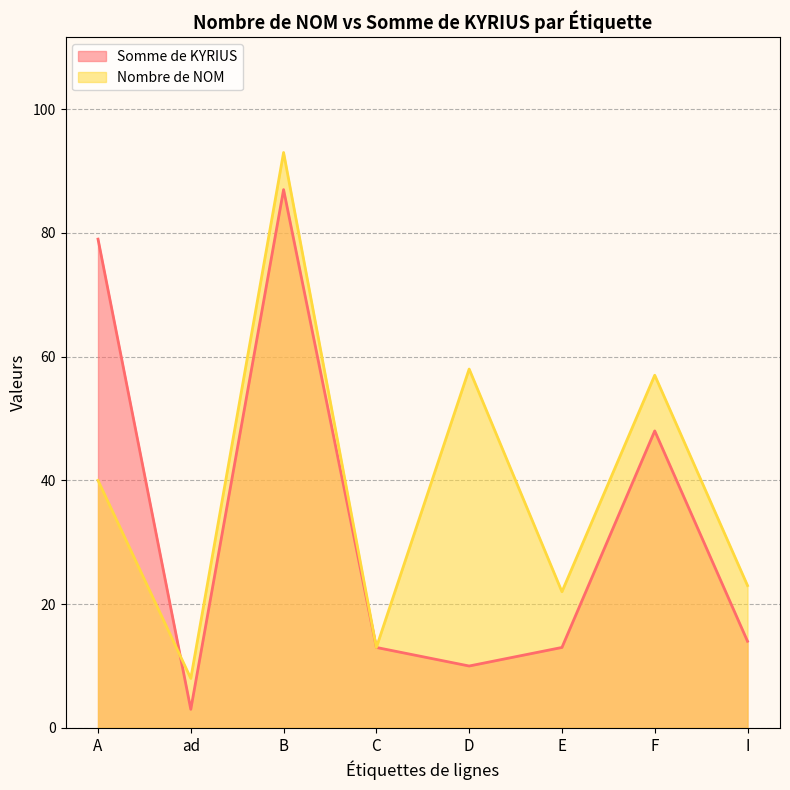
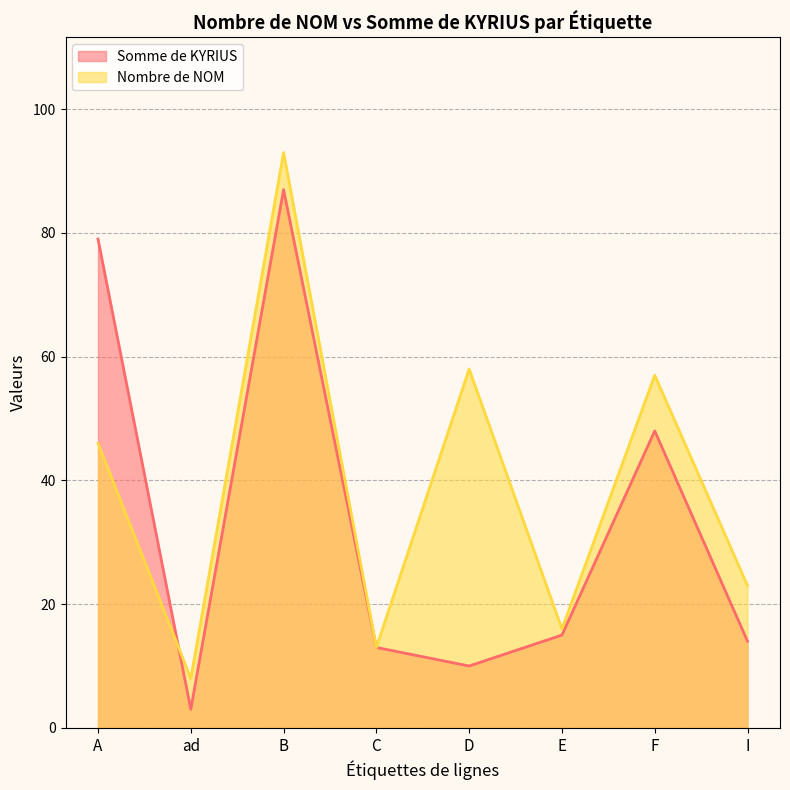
Nombre de NOM, A: 40 -> 46
Somme de KYRIUS, E: 13 -> 15
Nombre de NOM, E: 22 -> 16
